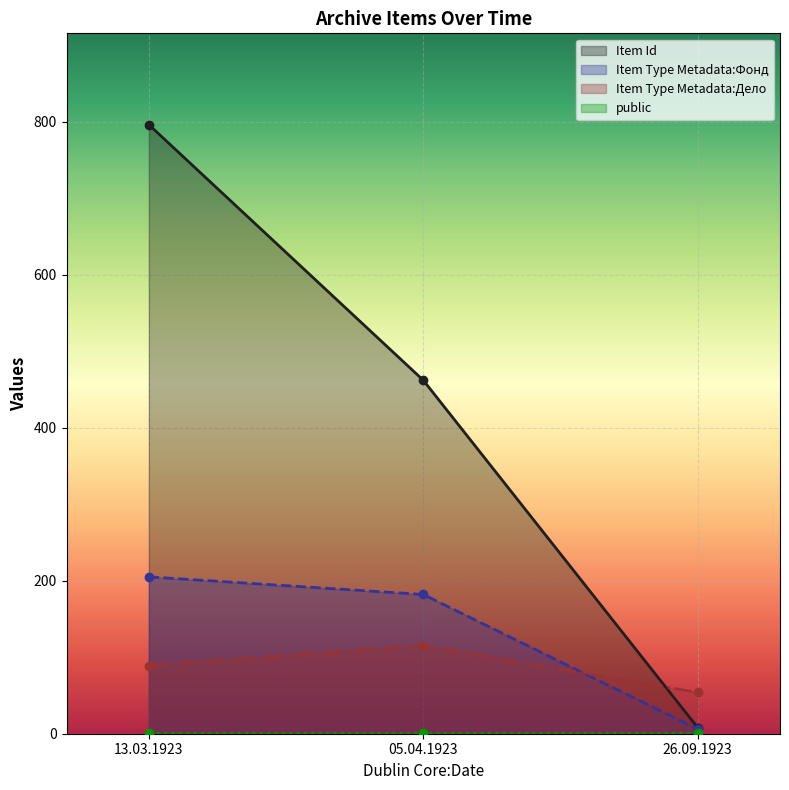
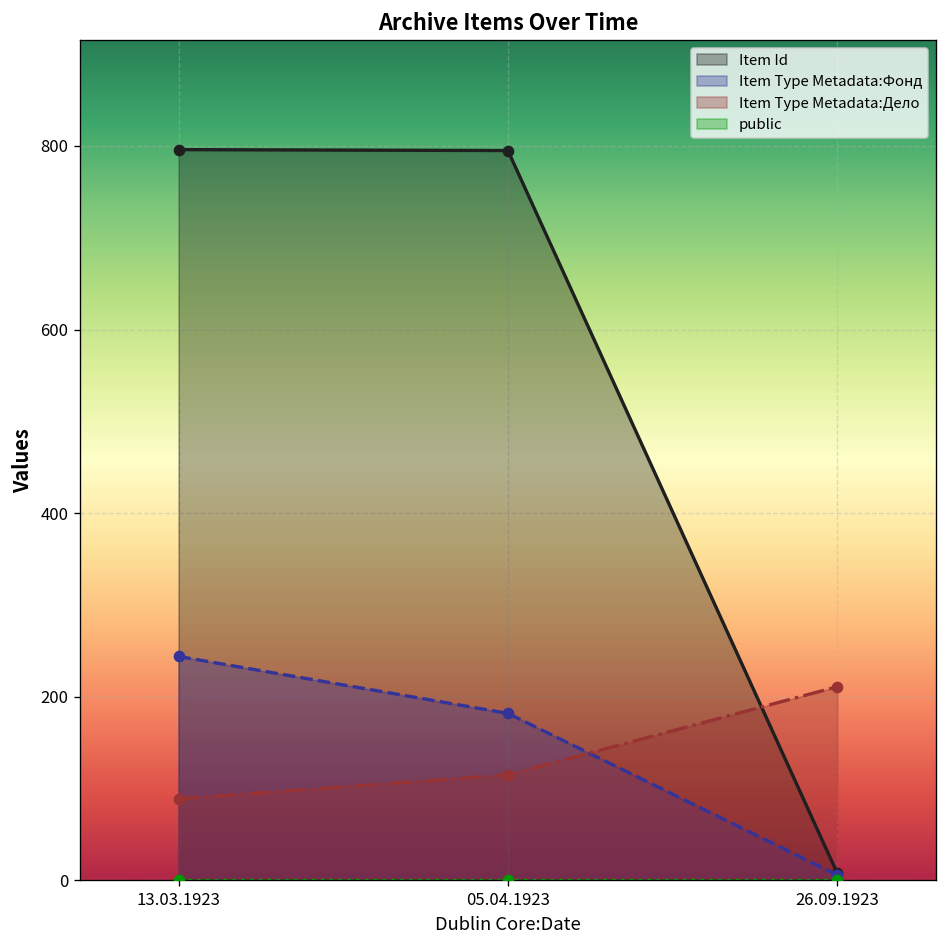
Item Type Metadata:Фонд, 13.03.1923: 210 -> 240
Item Id, 05.04.1923: 460 -> 800
Item Type Metadata:Дело, 26.09.1923: 50 -> 210
